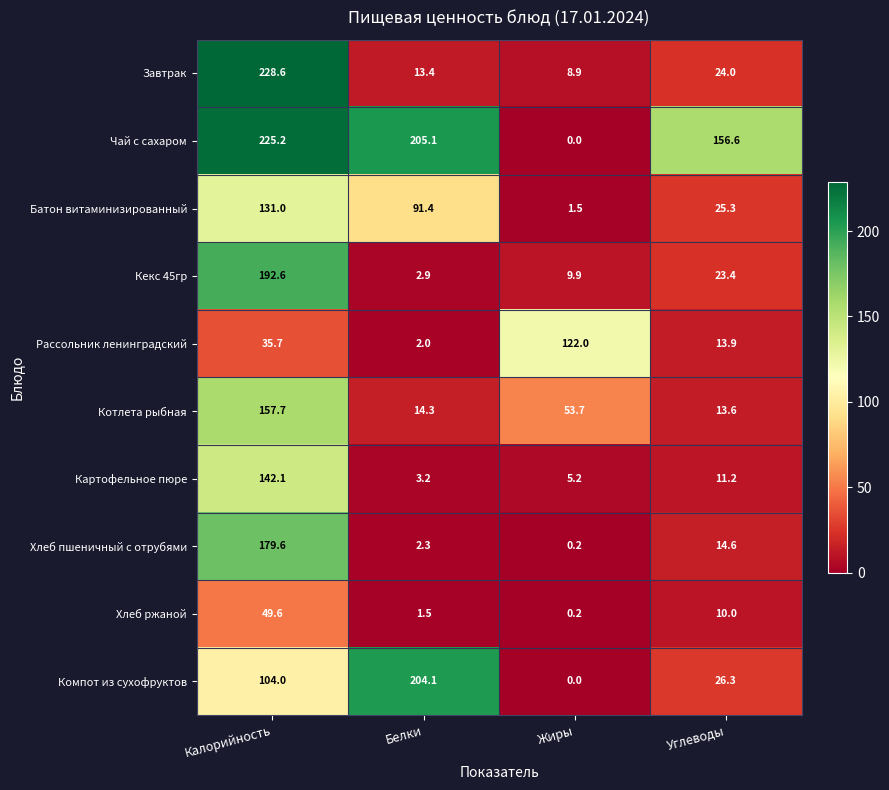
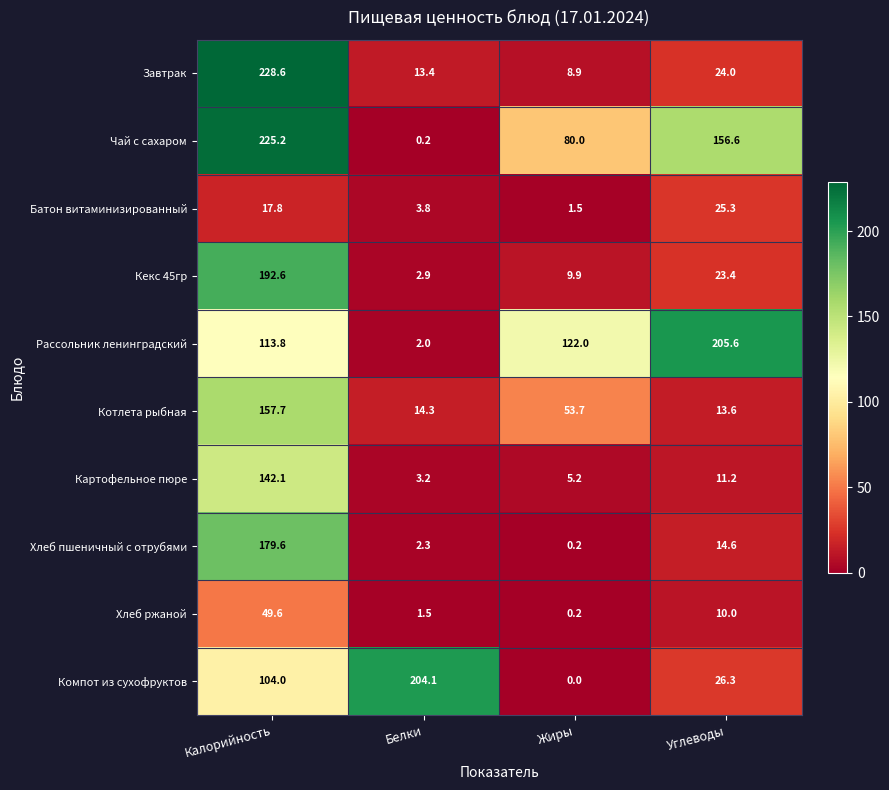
Чай с сахаром, Белки: 205.1 -> 0.2
Чай с сахаром, Жиры: 0.0 -> 80.0
Батон витаминизированный, Калорийность: 131.0 -> 17.8
Батон витаминизированный, Белки: 91.4 -> 3.8
Рассольник ленинградский, Калорийность: 35.7 -> 113.8
Рассольник ленинградский, Углеводы: 13.9 -> 205.6
